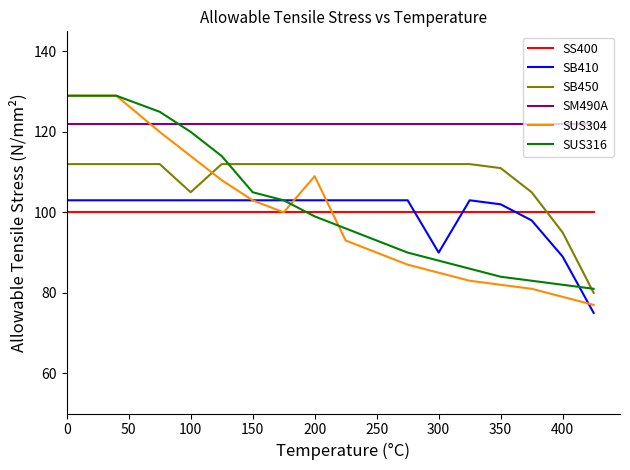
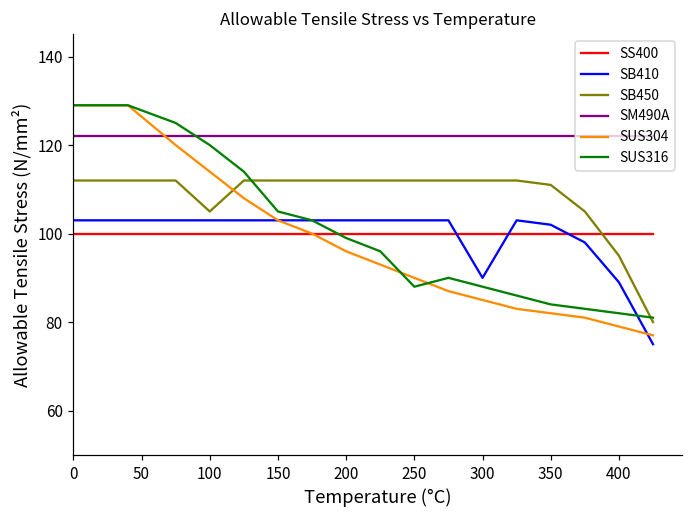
SUS304, 200: 109 -> 96
SUS316, 250: 93 -> 88
